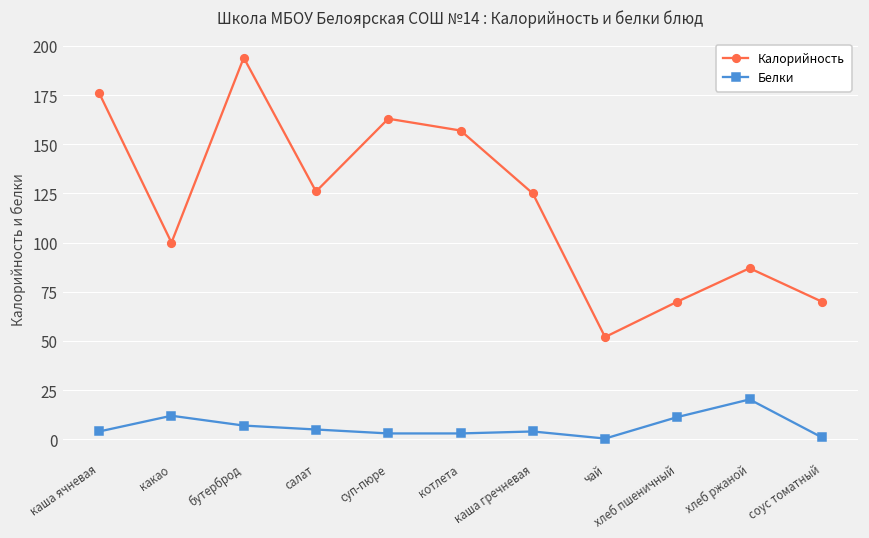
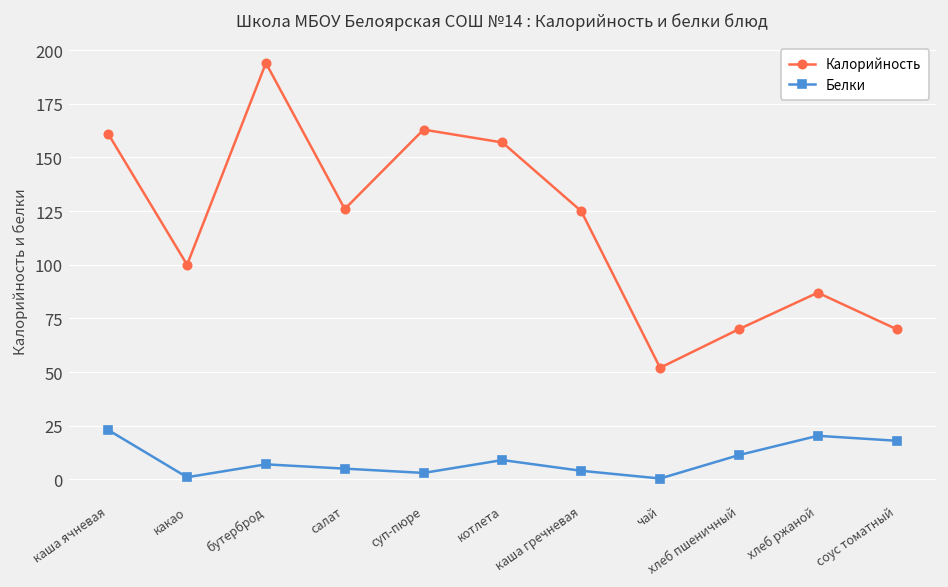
Калорийность, каша ячневая: 176 -> 161
Белки, каша ячневая: 4 -> 23
Белки, какао: 12 -> 1
Белки, котлета: 3 -> 9
Белки, соус томатный: 1 -> 18
